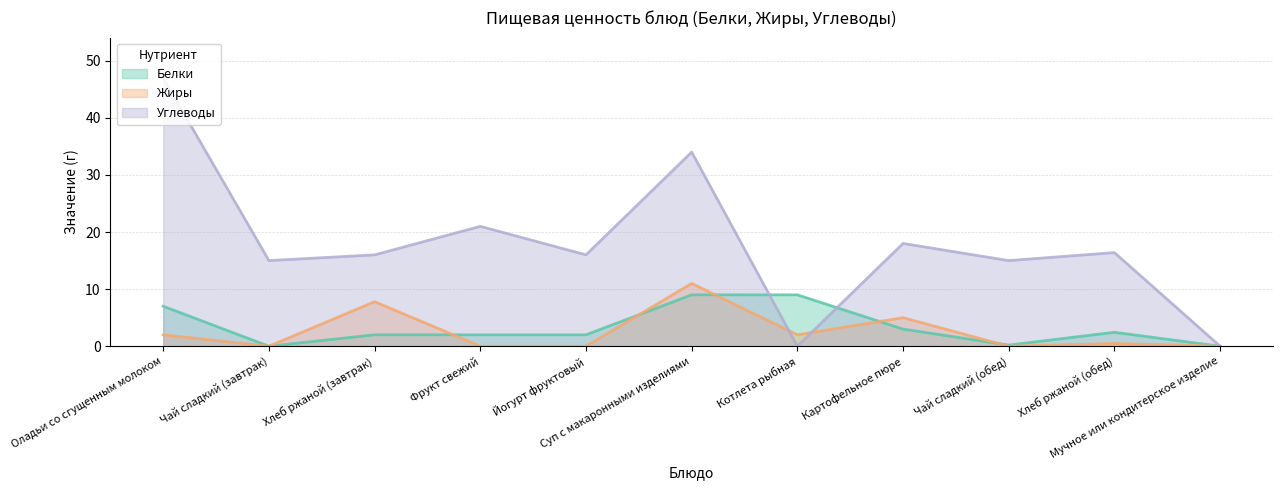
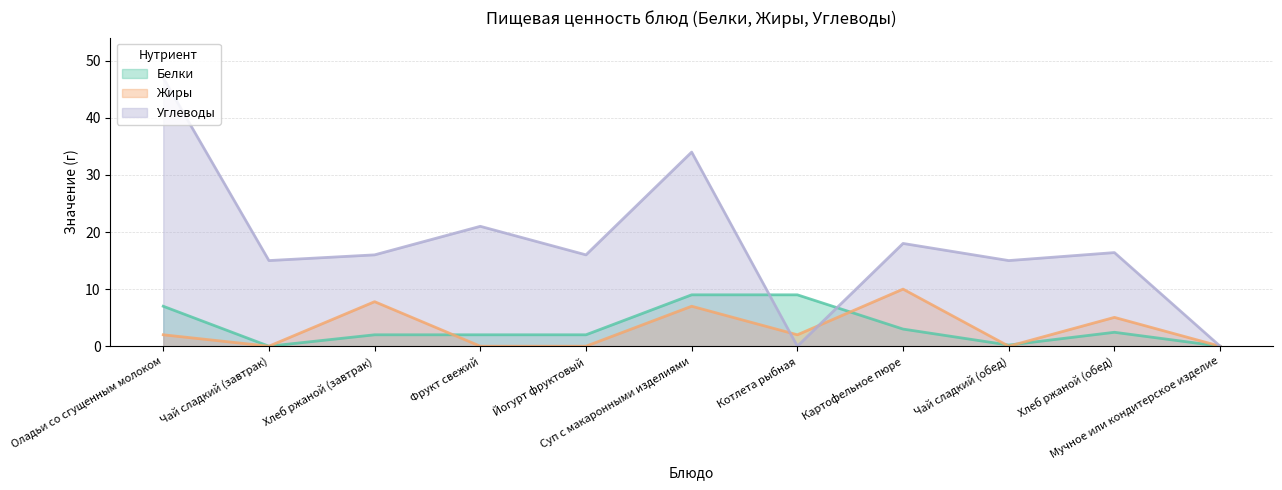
Жиры, Суп с макаронными изделиями: 11 -> 7
Жиры, Картофельное пюре: 5 -> 10
Жиры, Хлеб ржаной (обед): 0 -> 5
